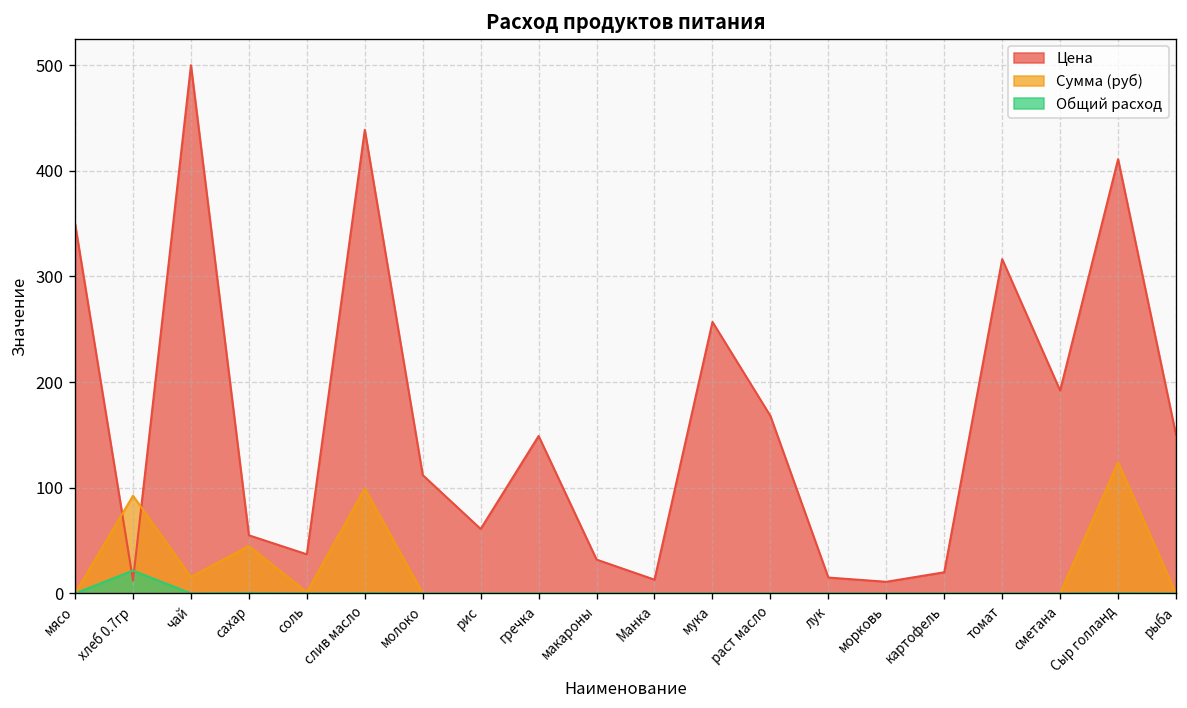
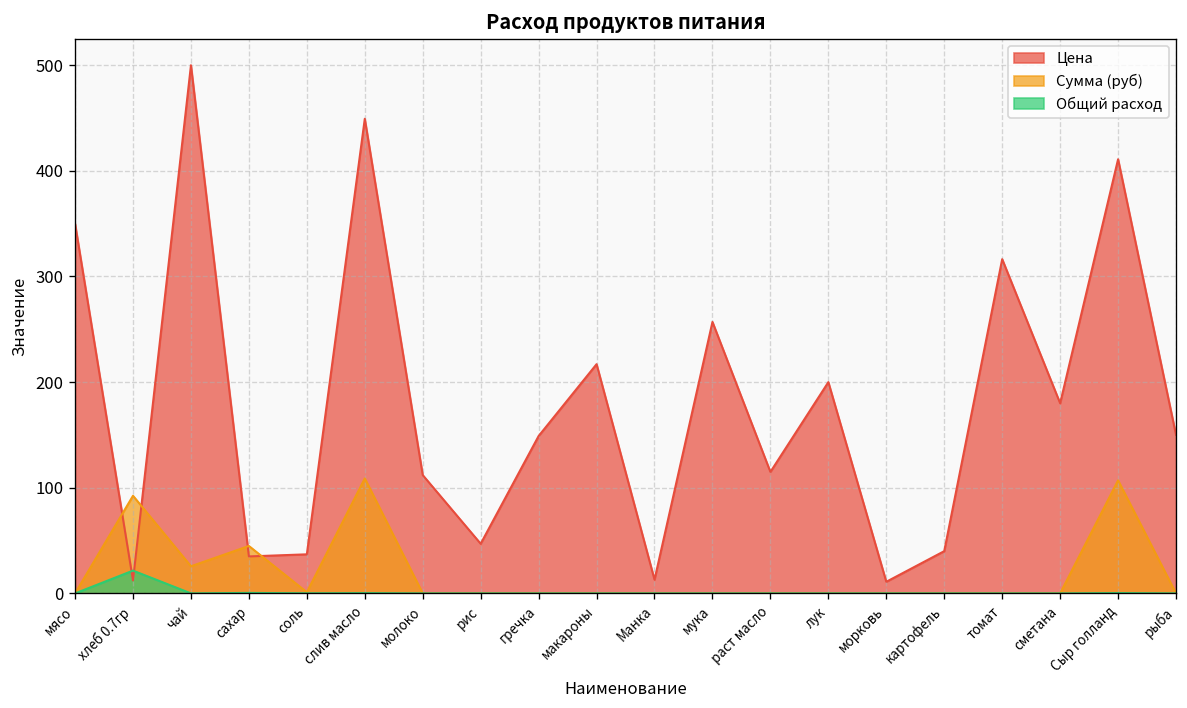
Сумма (руб), чай: 20 -> 30
Цена, сахар: 60 -> 40
Цена, слив масло: 440 -> 450
Сумма (руб), слив масло: 100 -> 110
Цена, рис: 60 -> 50
Цена, макароны: 30 -> 220
Цена, раст масло: 170 -> 120
Цена, лук: 20 -> 200
Цена, картофель: 20 -> 40
Цена, сметана: 190 -> 180
Сумма (руб), Сыр голланд: 120 -> 110
